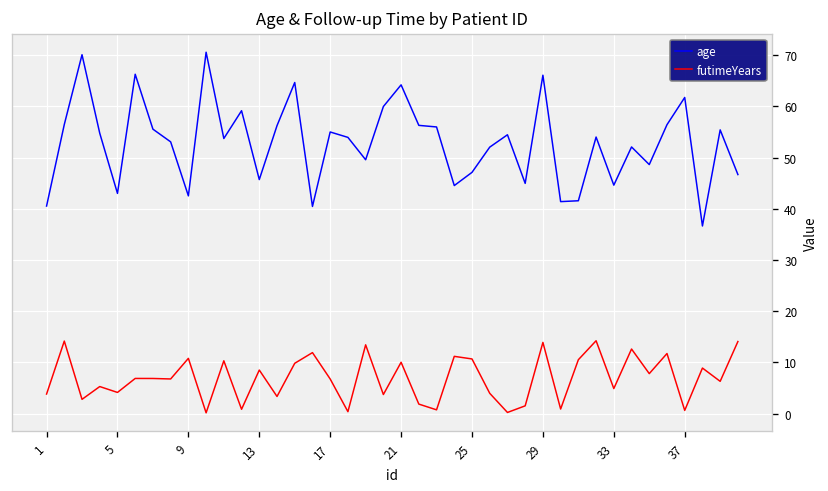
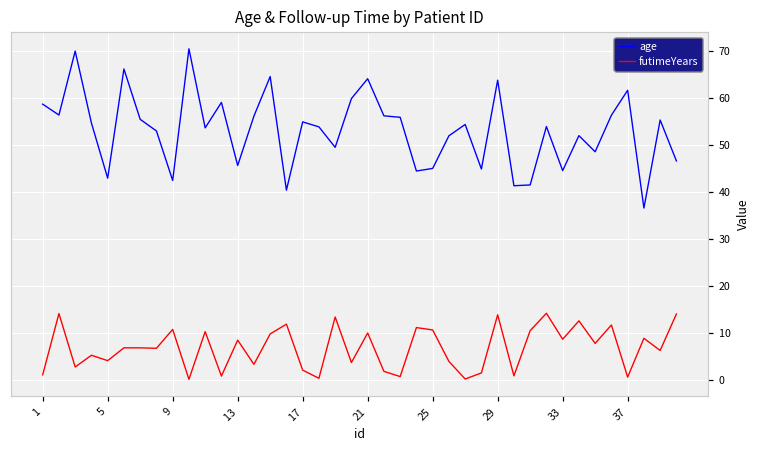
age, 1: 41 -> 59
futimeYears, 1: 4 -> 1
futimeYears, 17: 7 -> 2
age, 25: 47 -> 45
age, 29: 66 -> 64
futimeYears, 33: 5 -> 9
